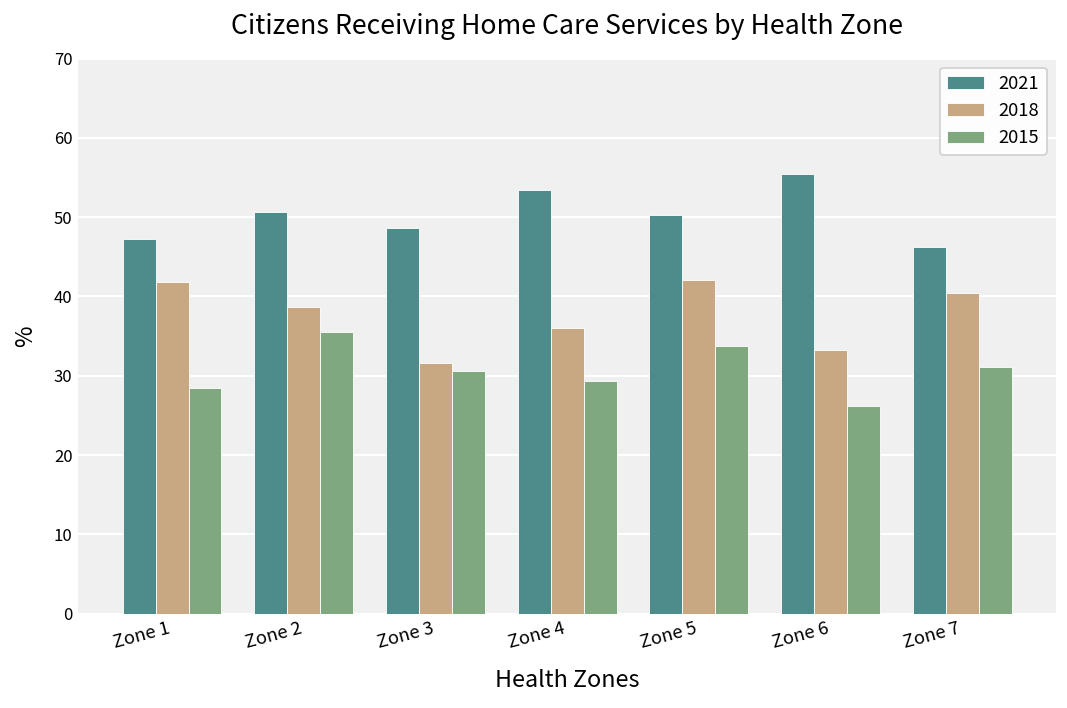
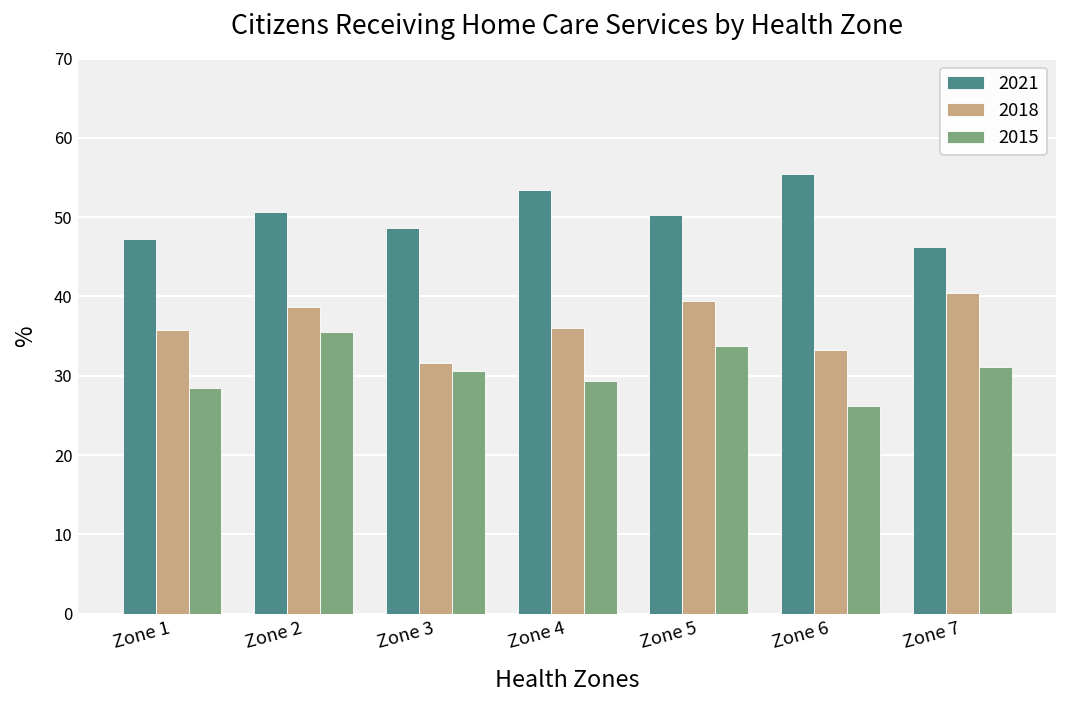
2018, Zone 1: 42 -> 36
2018, Zone 5: 42 -> 39
